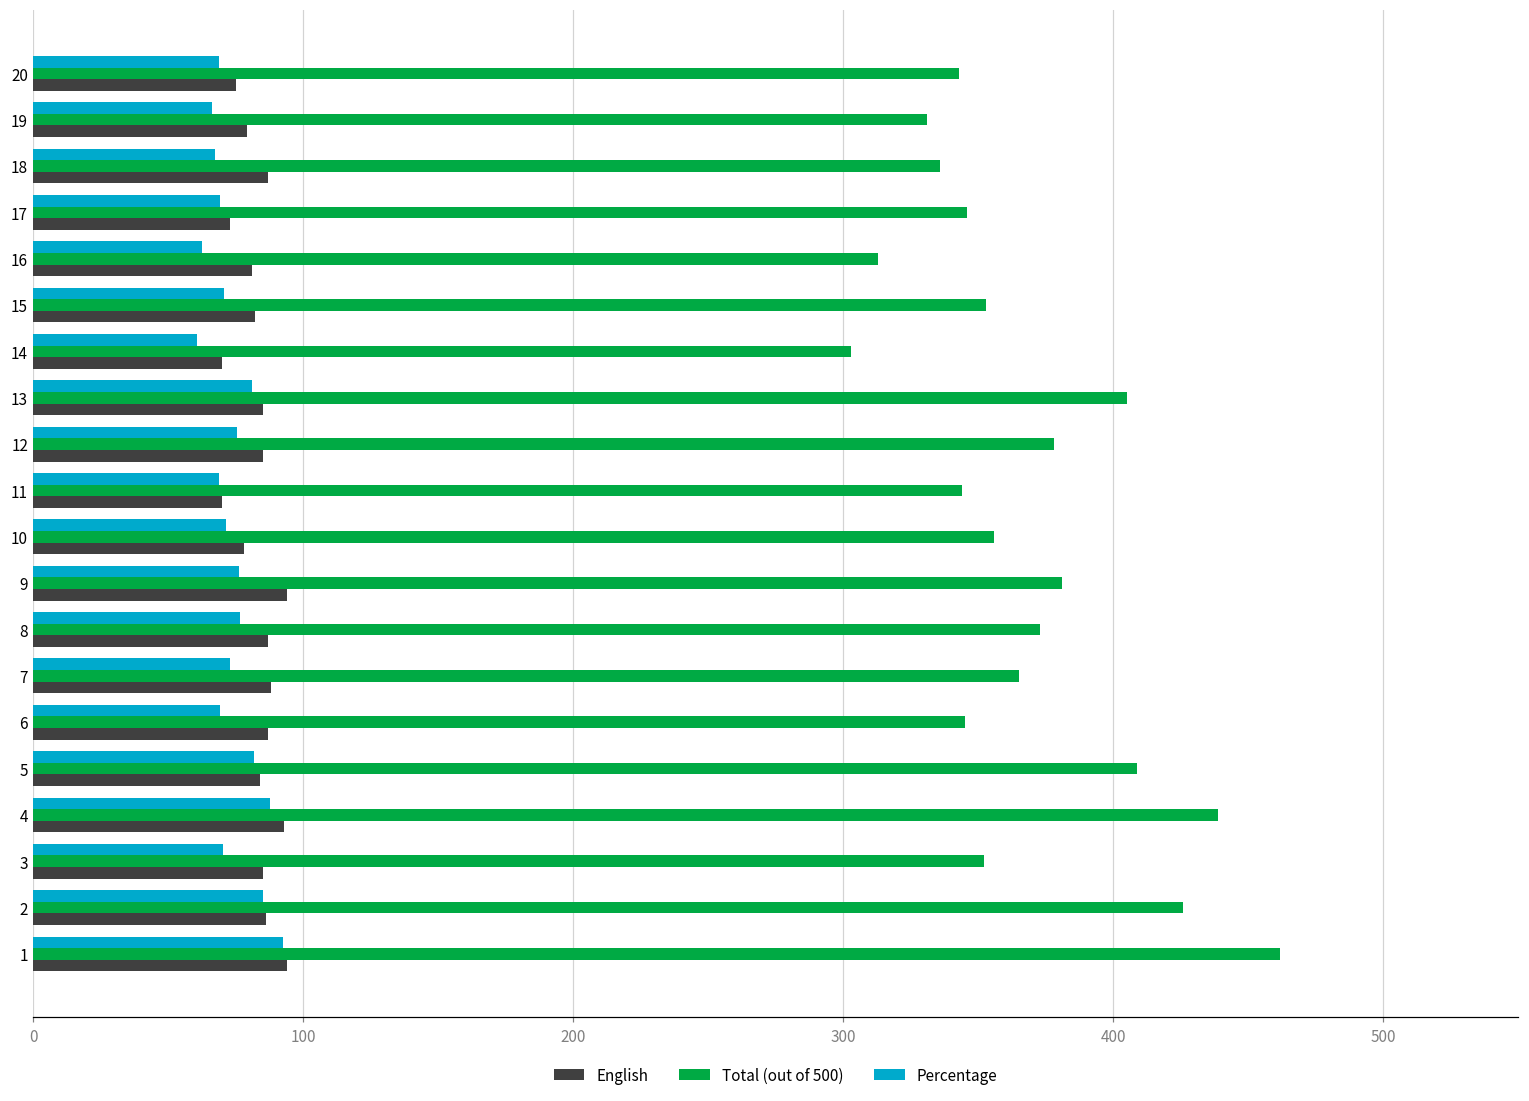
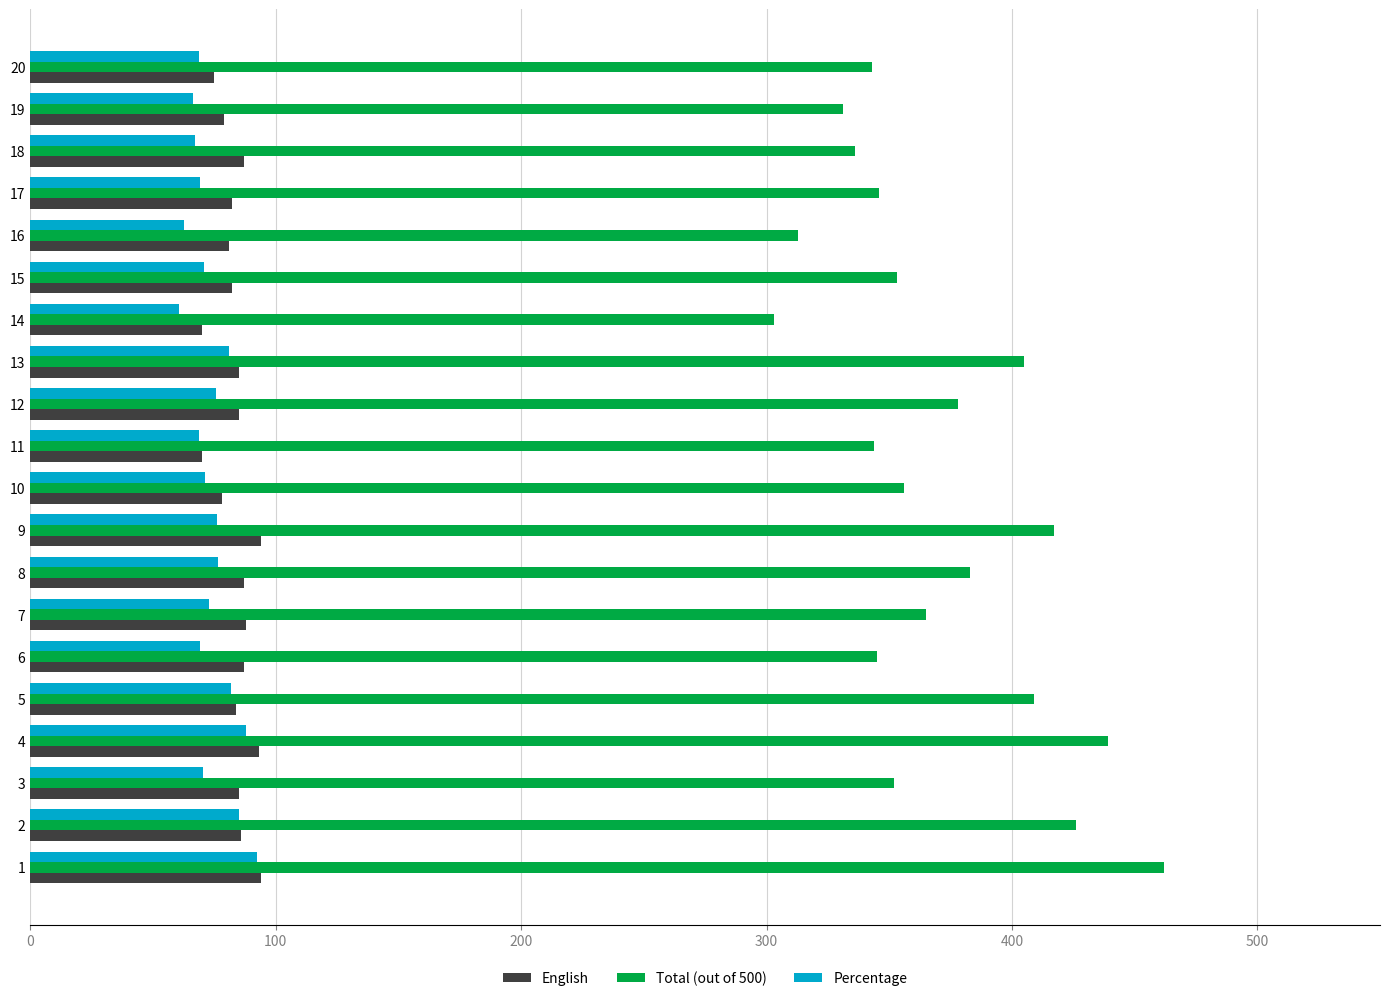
English, 17: 73 -> 82
Total (out of 500), 9: 381 -> 417
Total (out of 500), 8: 373 -> 383
